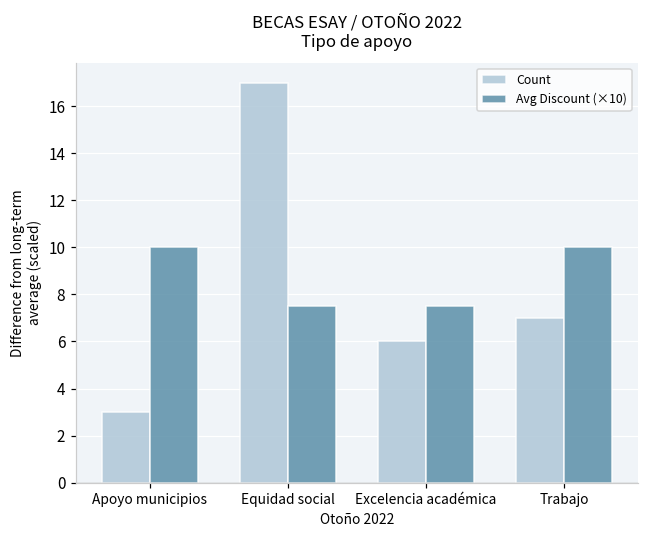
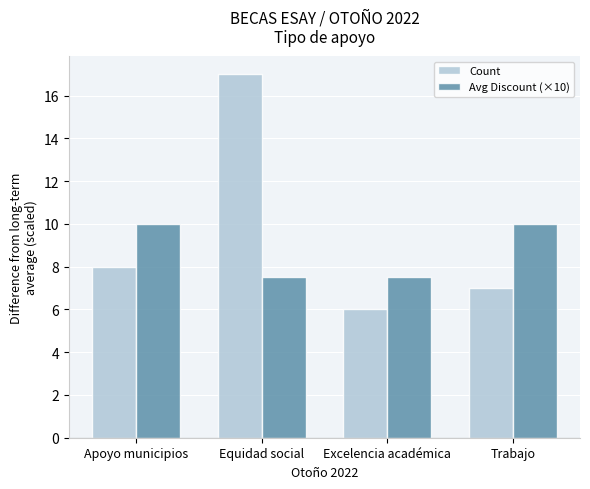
Count, Apoyo municipios: 3 -> 8
